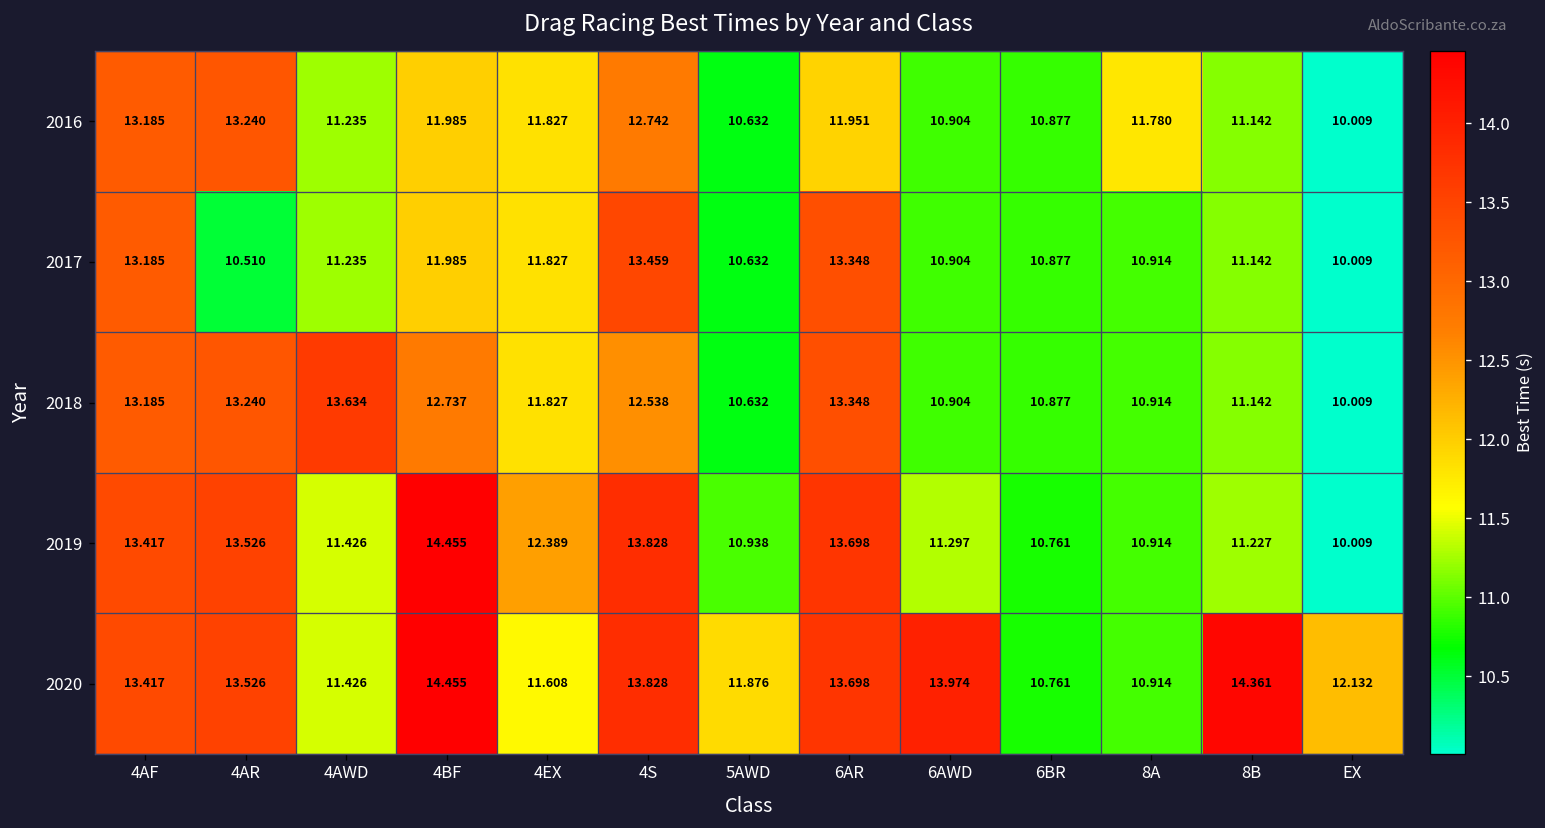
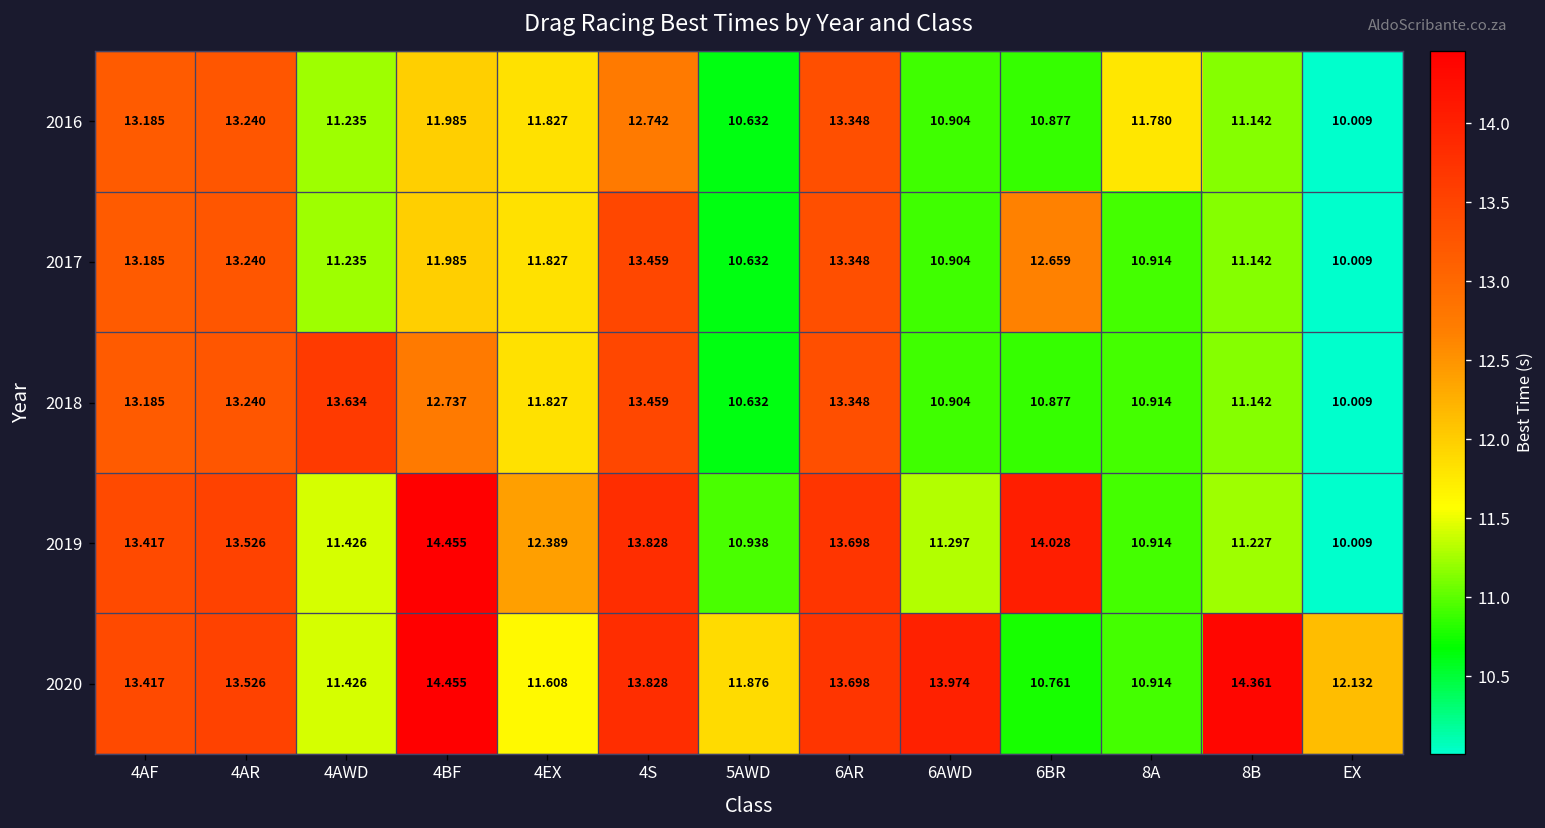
2016, 6AR: 11.951 -> 13.348
2017, 4AR: 10.510 -> 13.240
2017, 6BR: 10.877 -> 12.659
2018, 4S: 12.538 -> 13.459
2019, 6BR: 10.761 -> 14.028
